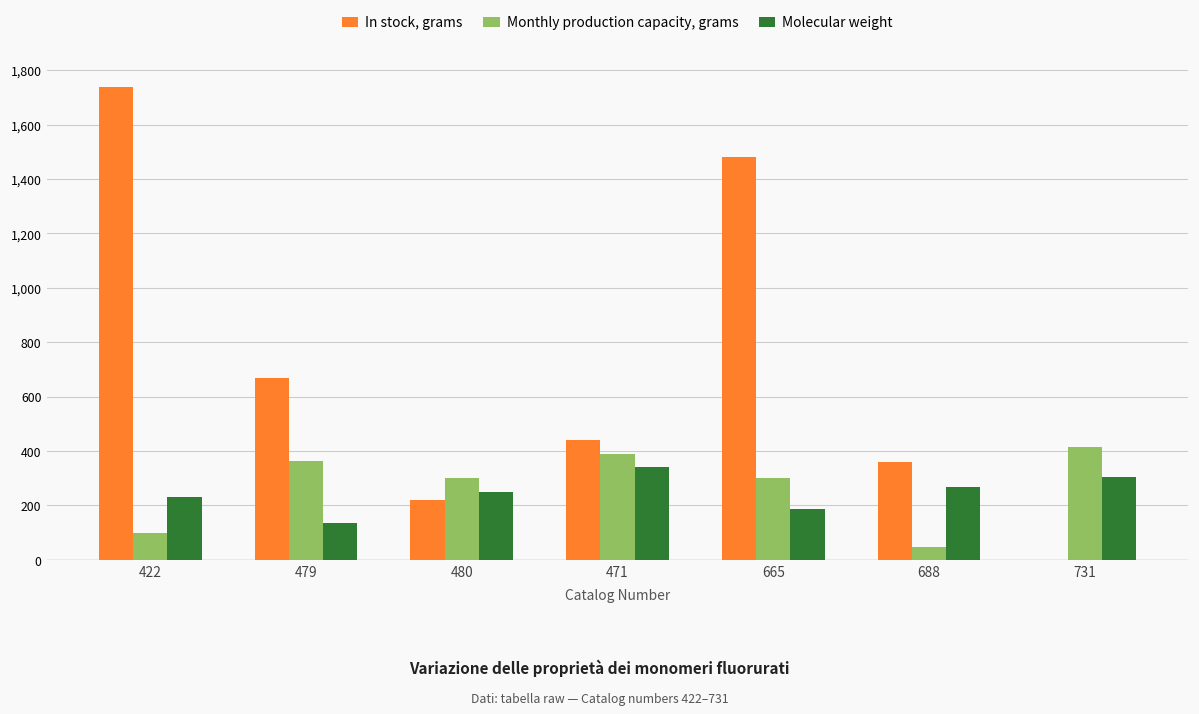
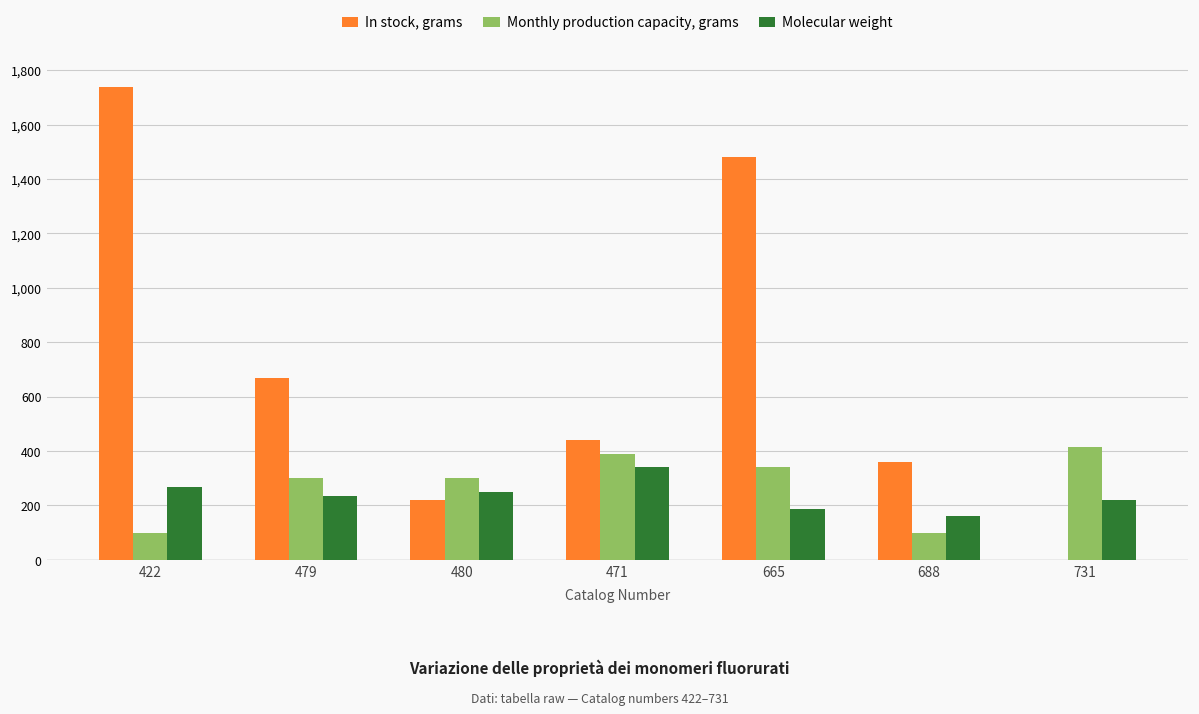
Molecular weight, 422: 230 -> 270
Monthly production capacity, grams, 479: 360 -> 300
Molecular weight, 479: 140 -> 240
Monthly production capacity, grams, 665: 300 -> 340
Monthly production capacity, grams, 688: 50 -> 100
Molecular weight, 688: 270 -> 160
Molecular weight, 731: 300 -> 220
